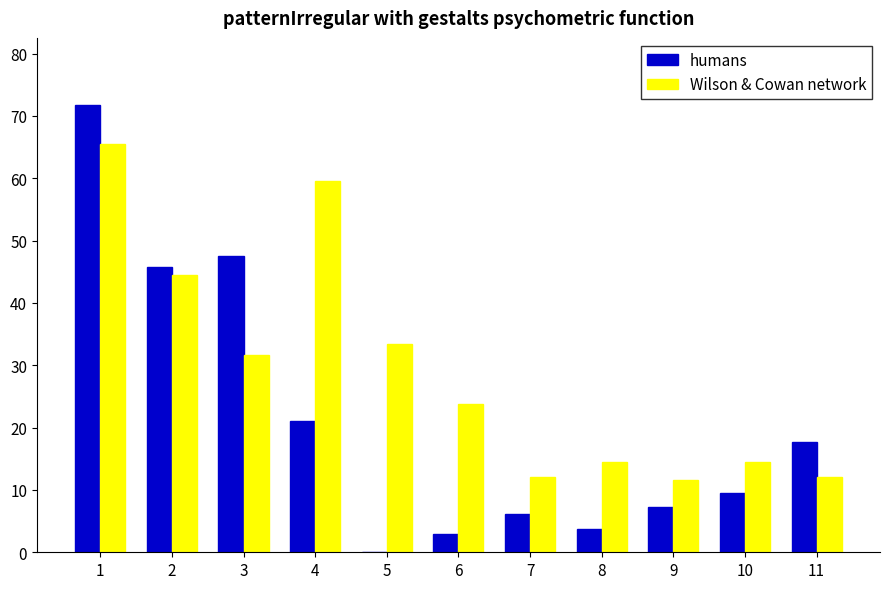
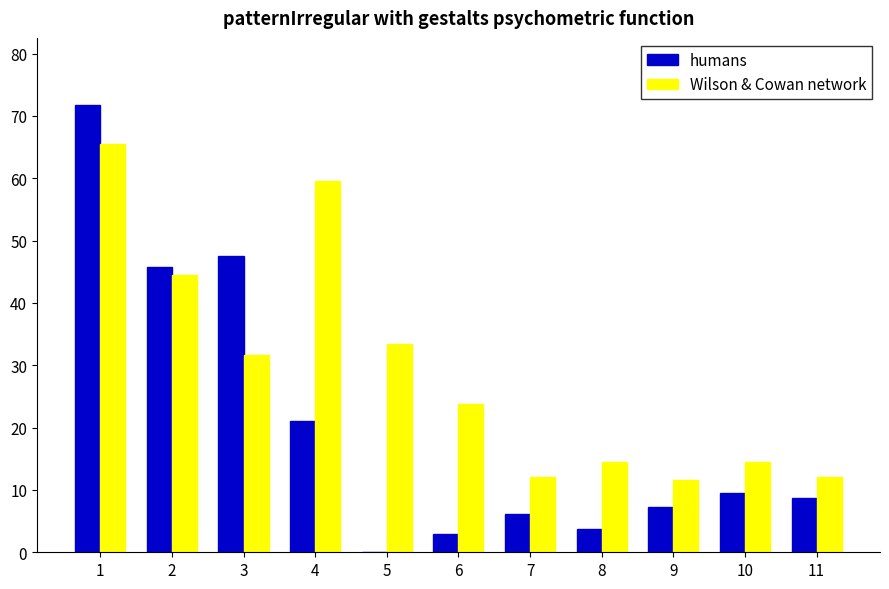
humans, 11: 18 -> 9
